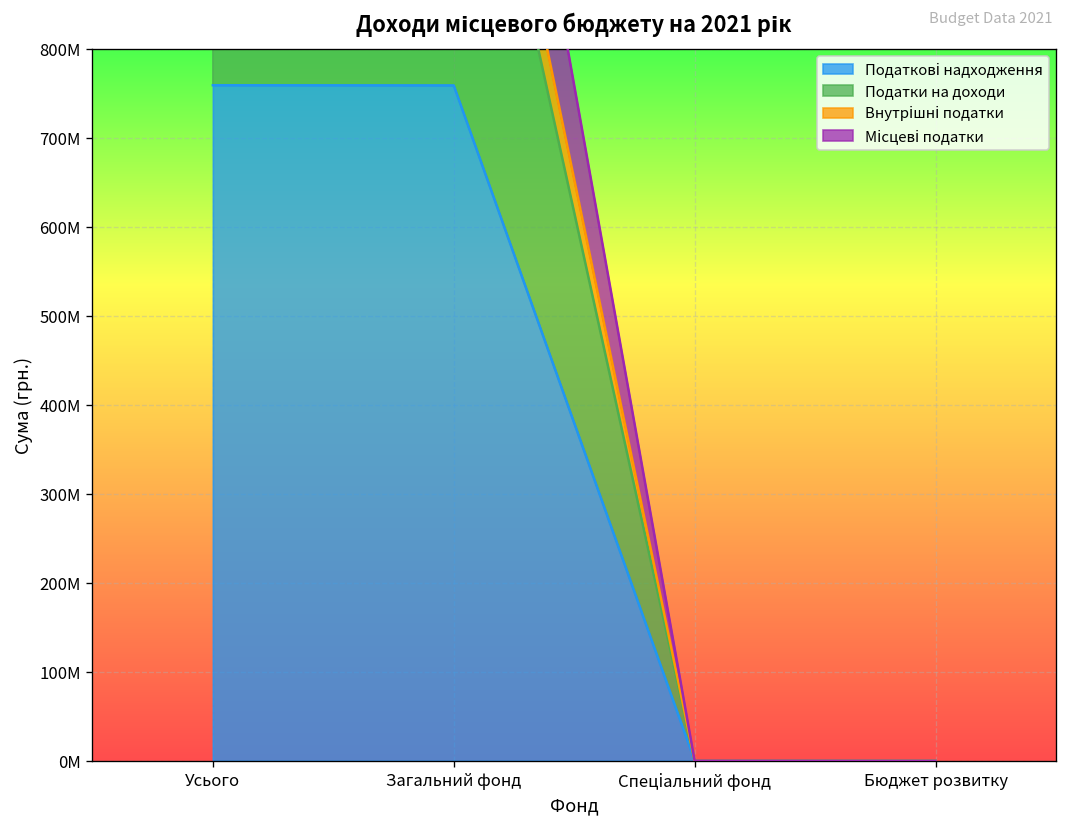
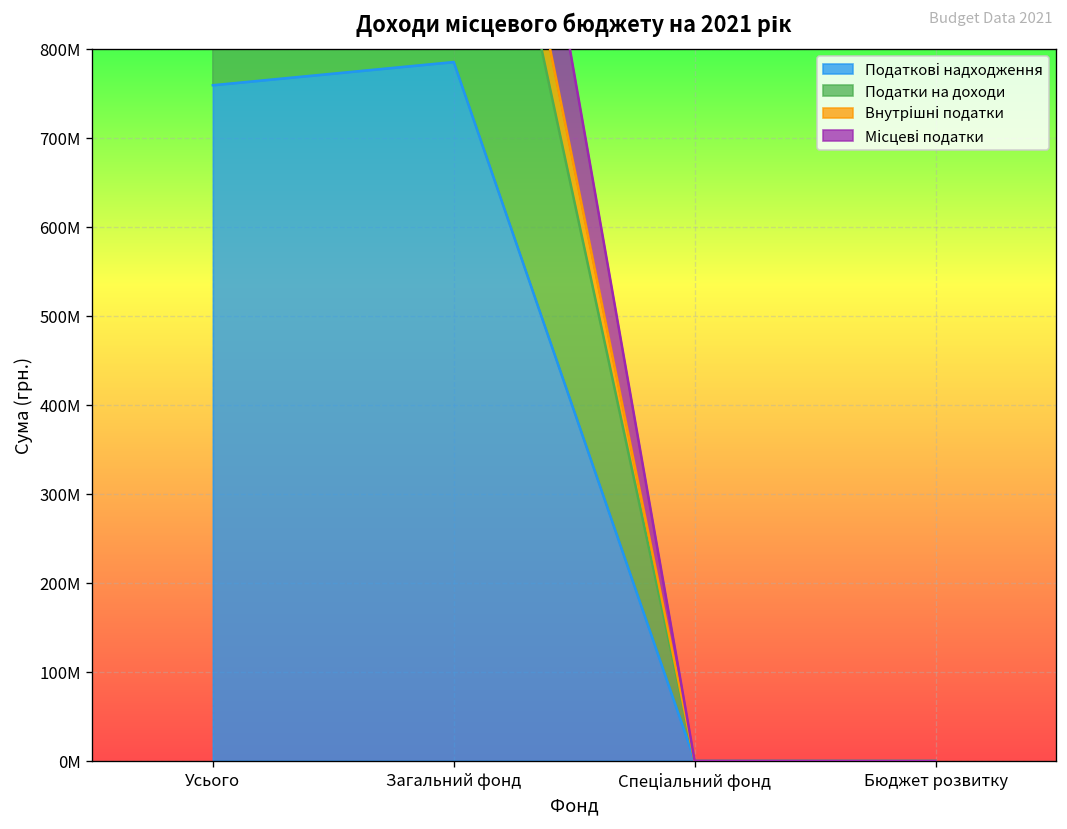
Податкові надходження, Загальний фонд: 760000000 -> 790000000
